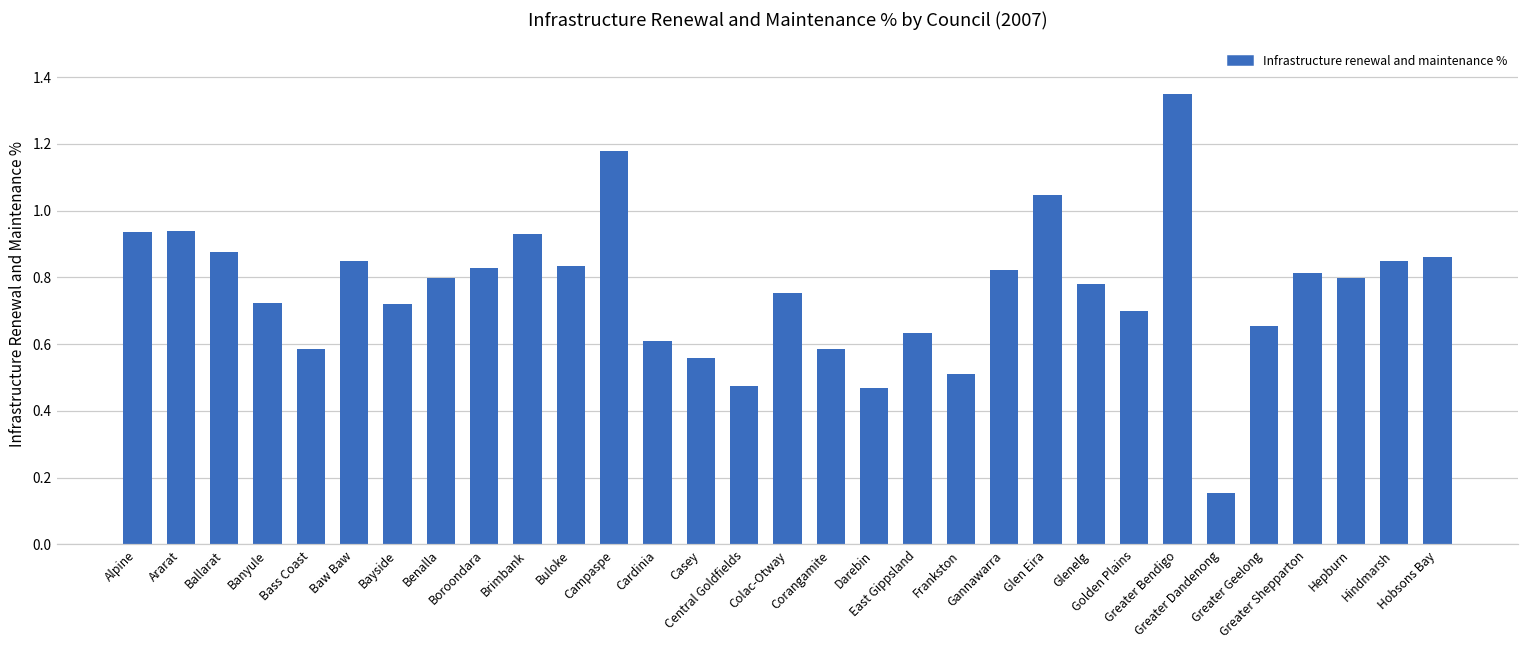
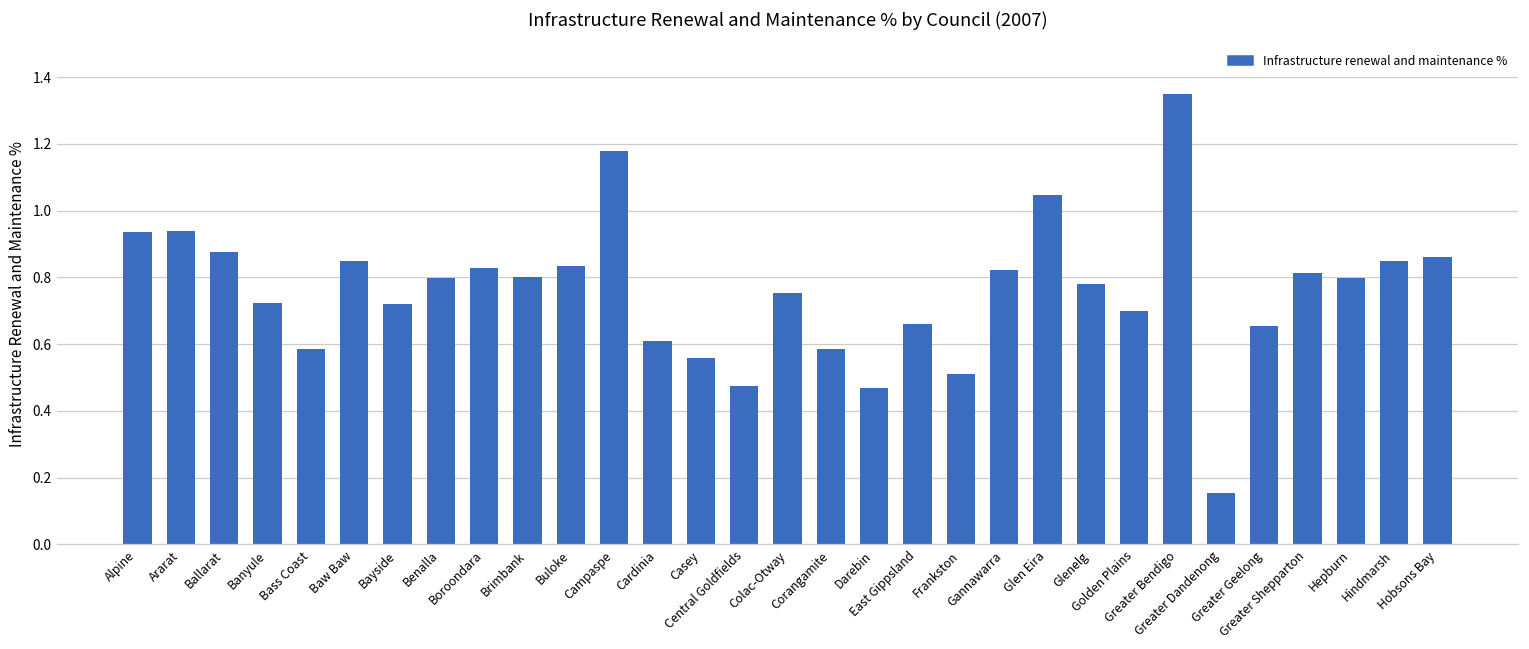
Brimbank: 0.93 -> 0.80
East Gippsland: 0.64 -> 0.66
